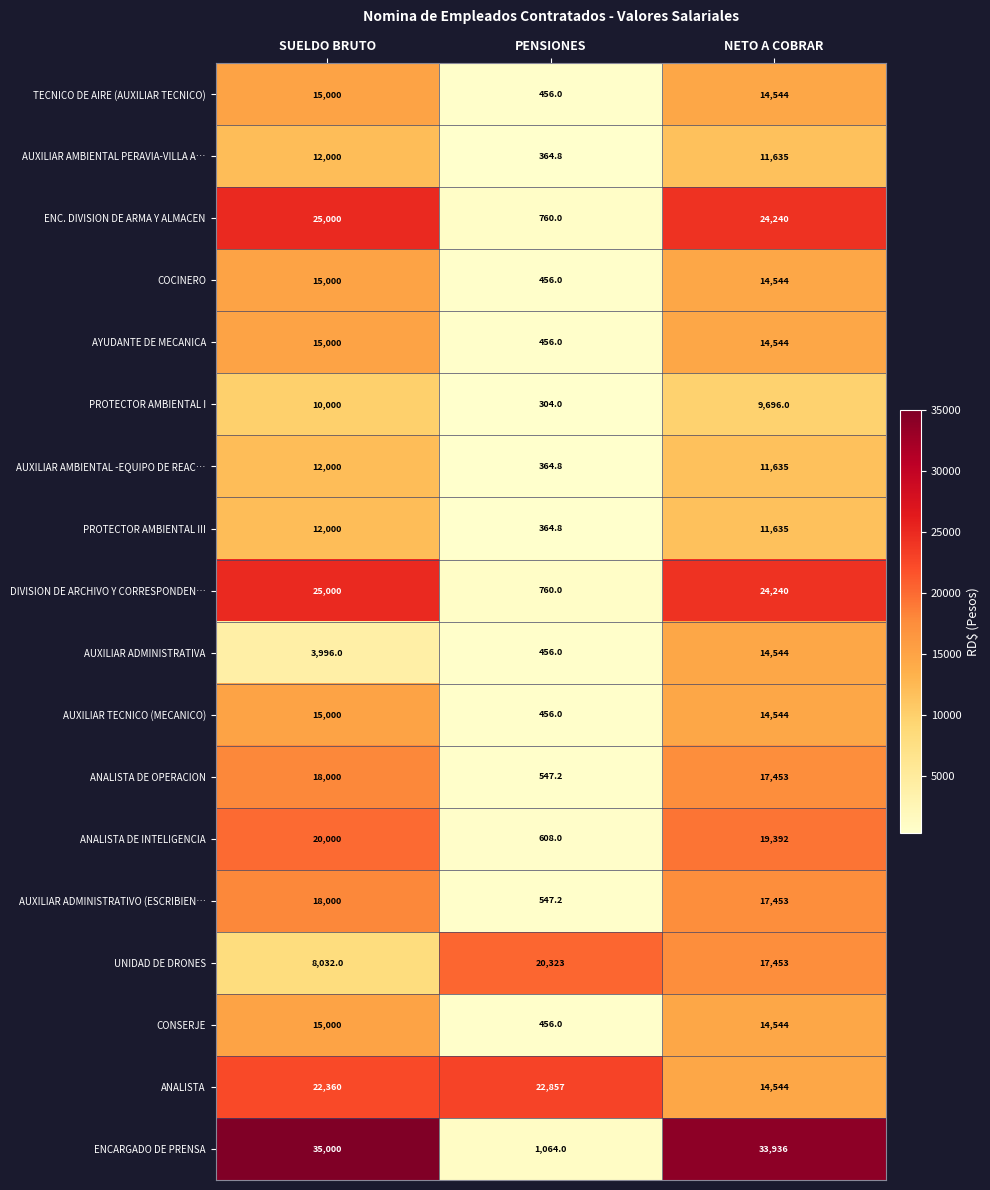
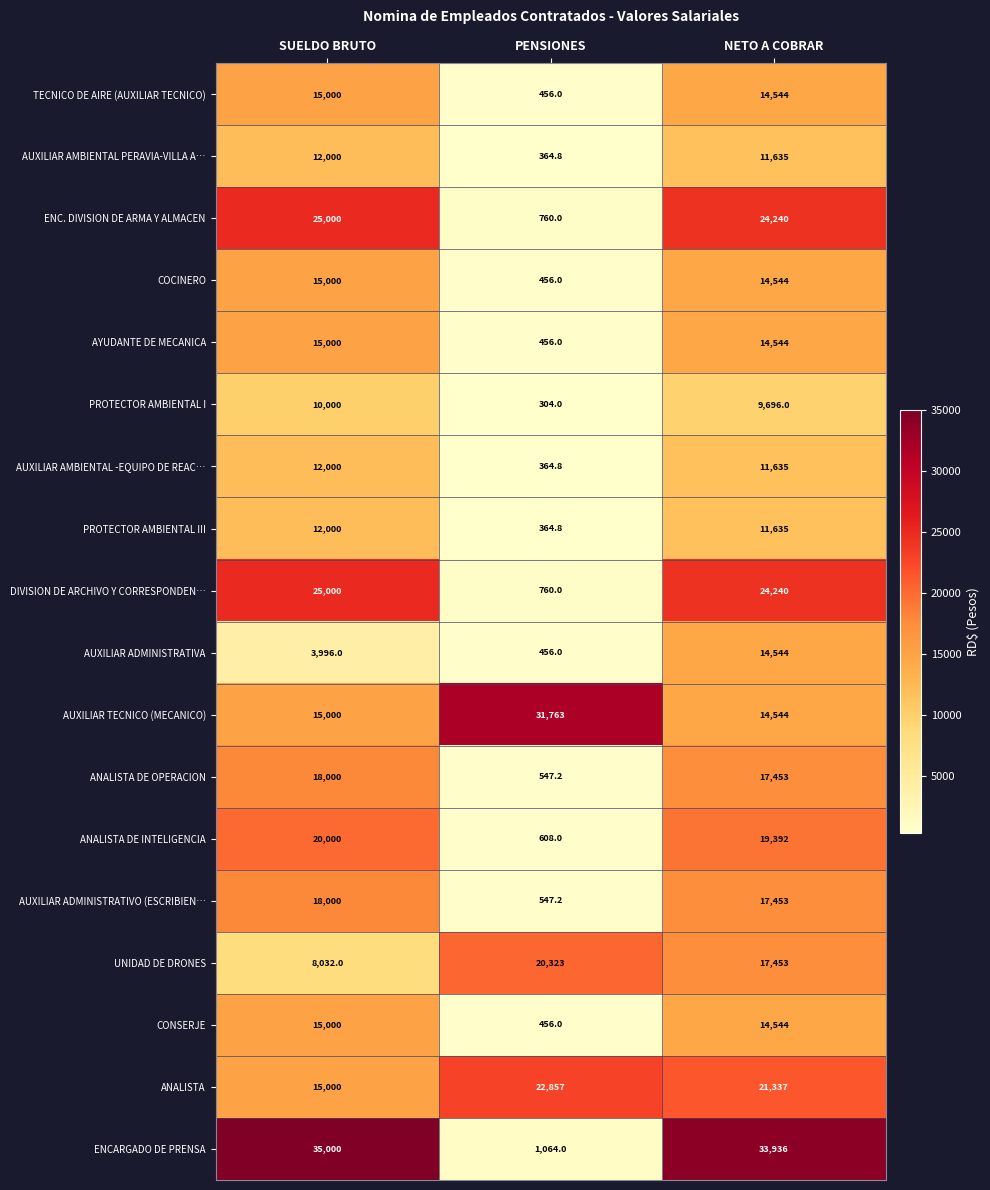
AUXILIAR TECNICO (MECANICO), PENSIONES: 456.0 -> 31,763
ANALISTA, SUELDO BRUTO: 22,360 -> 15,000
ANALISTA, NETO A COBRAR: 14,544 -> 21,337
